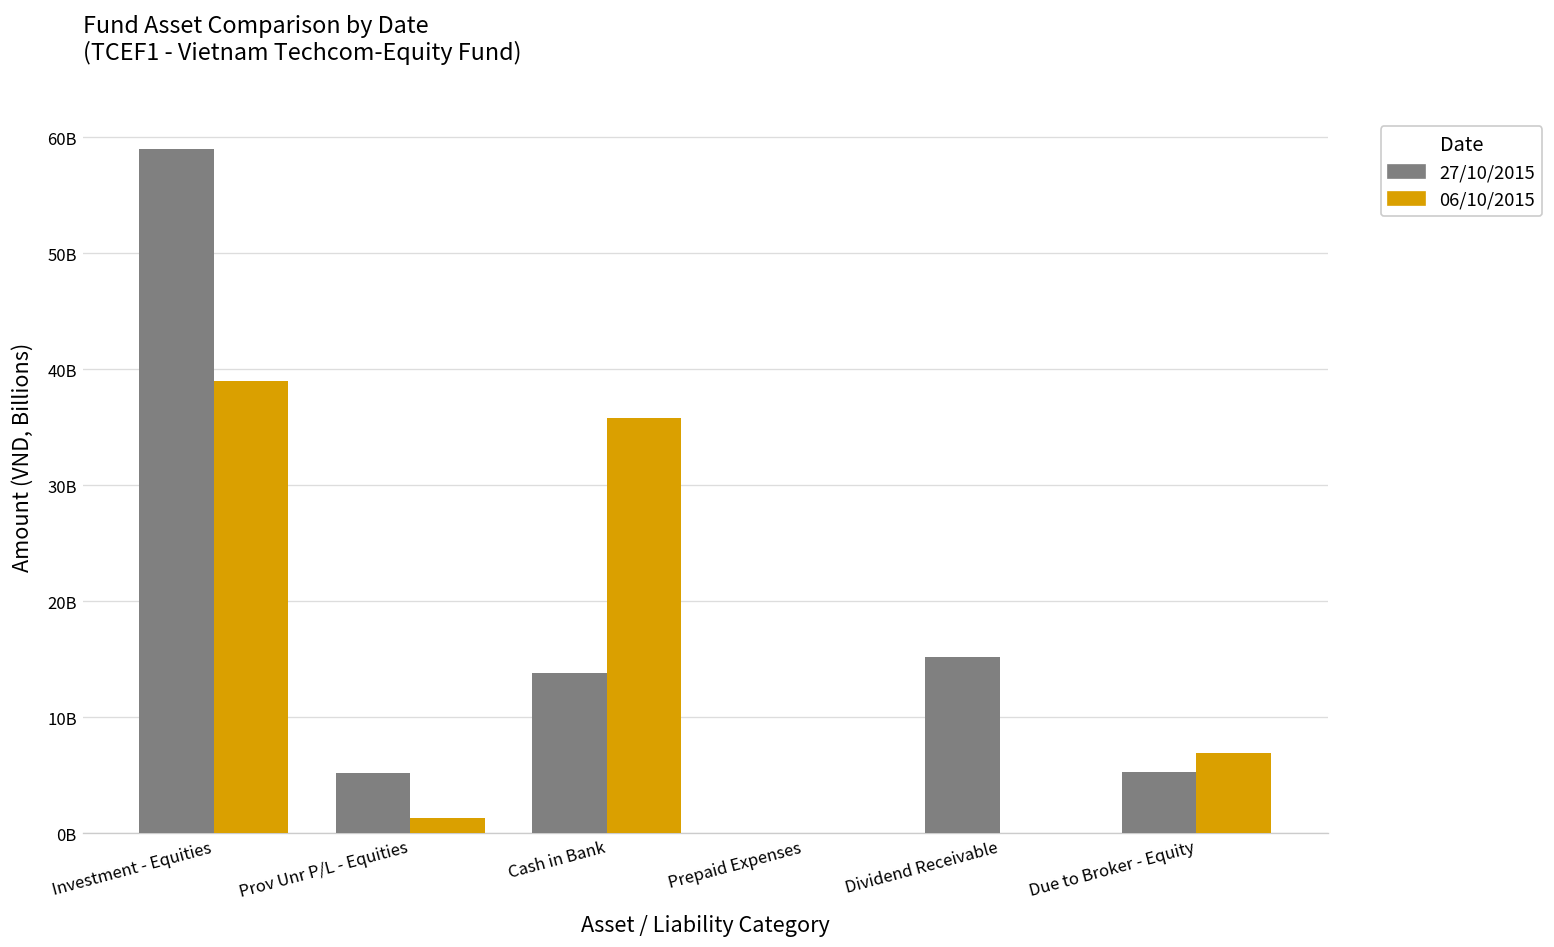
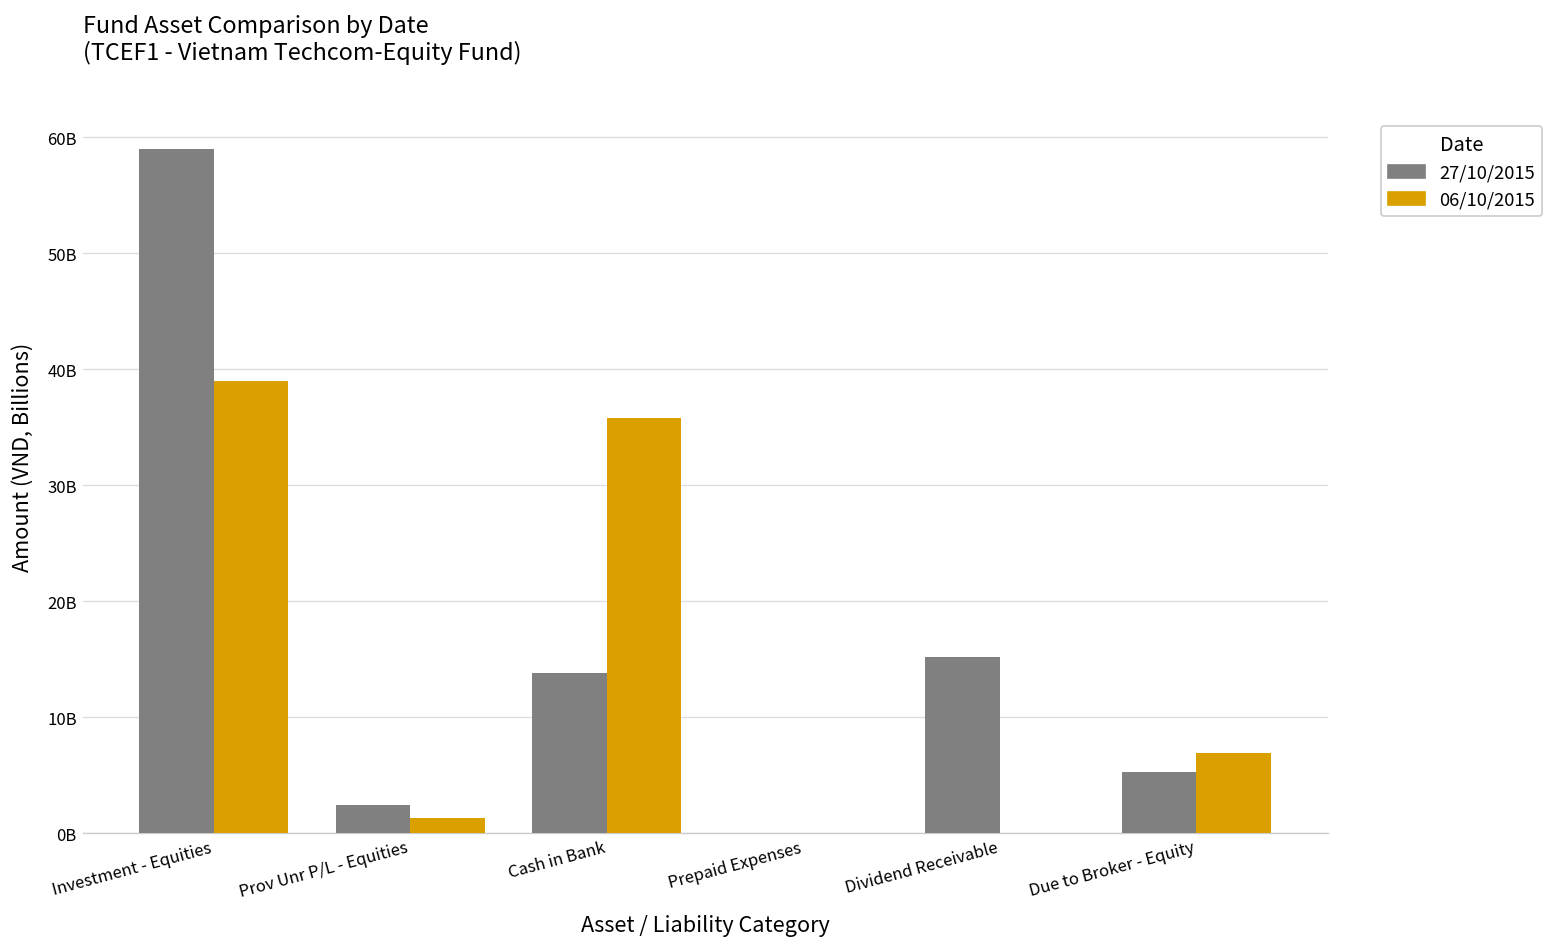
27/10/2015, Prov Unr P/L - Equities: 5000000000 -> 2000000000
